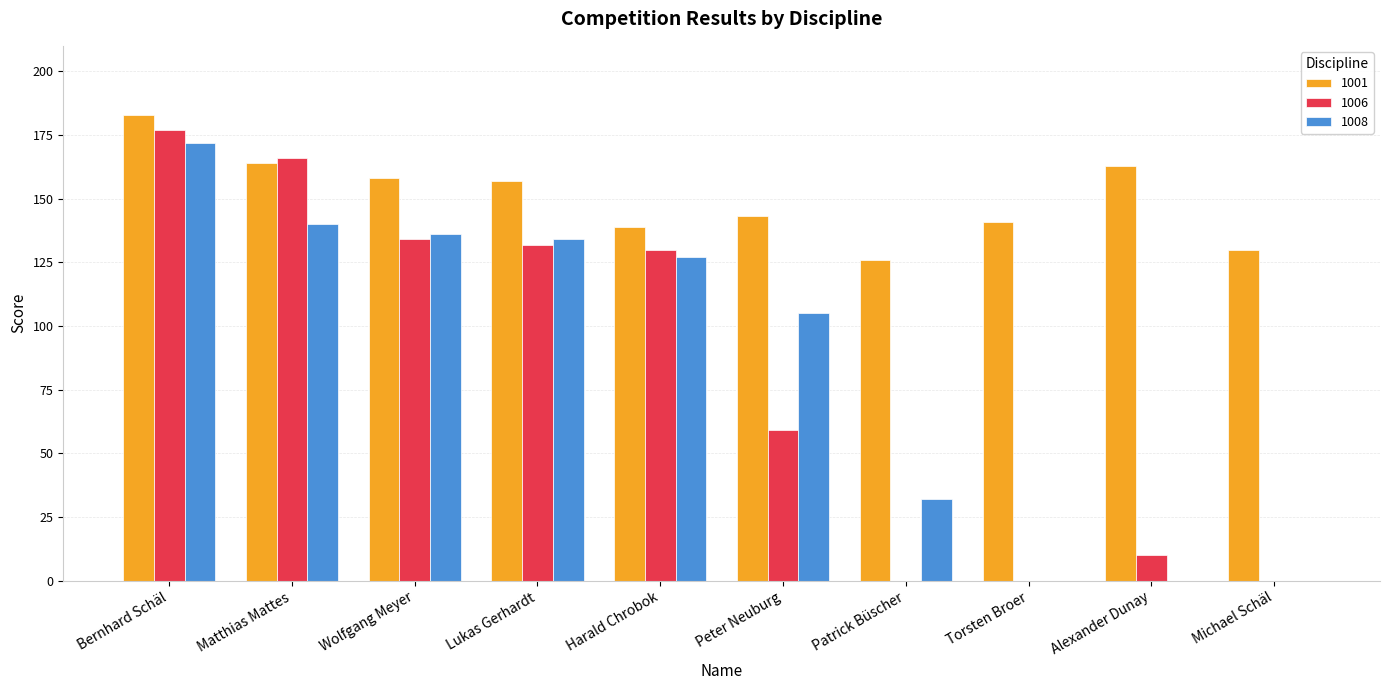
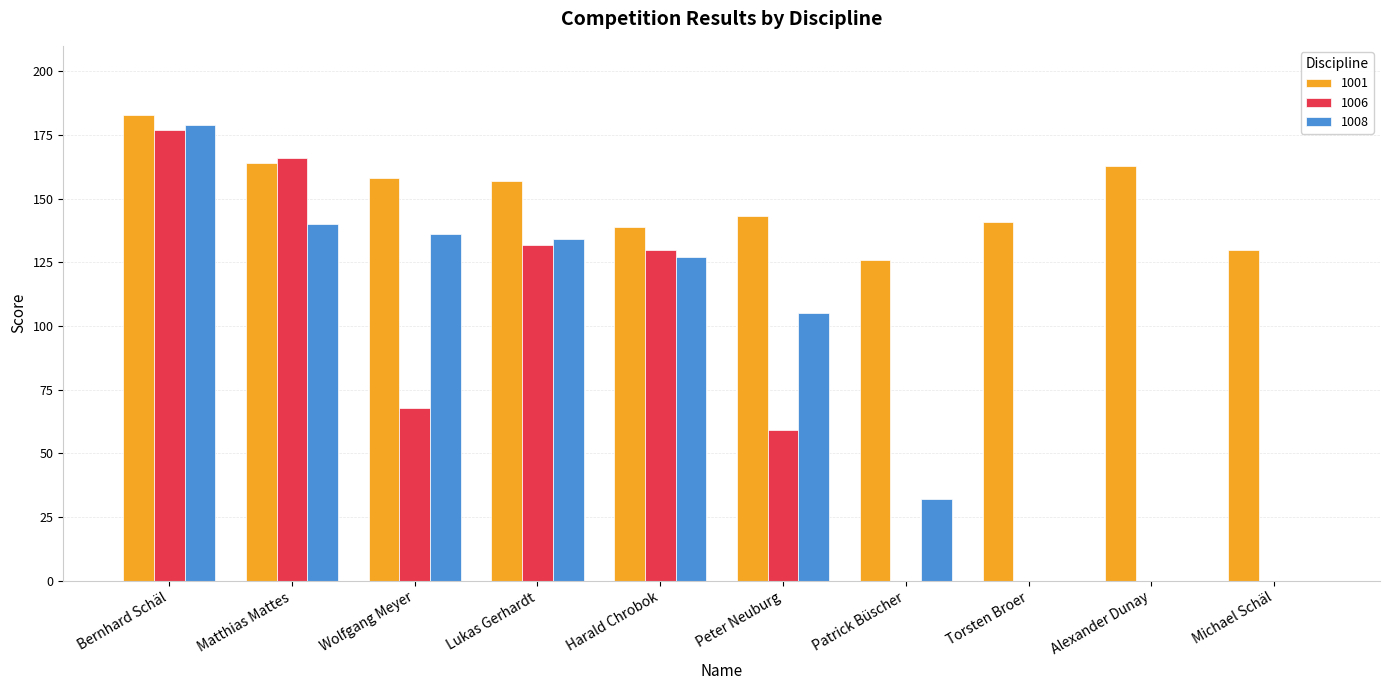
1008, Bernhard Schäl: 172 -> 179
1006, Wolfgang Meyer: 134 -> 68
1006, Alexander Dunay: 10 -> 0
